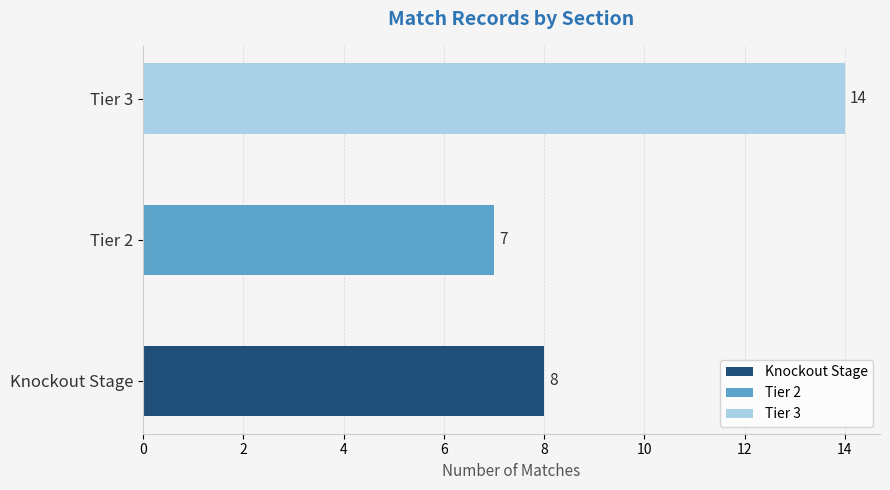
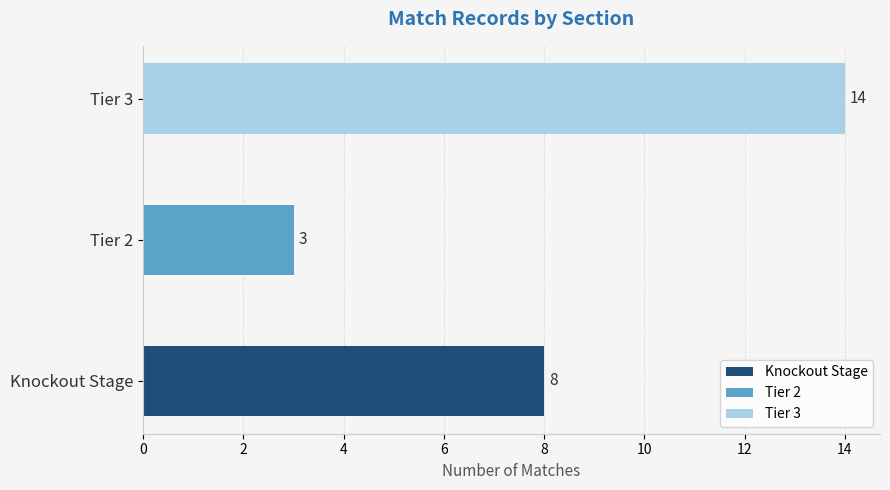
Tier 2: 7 -> 3
